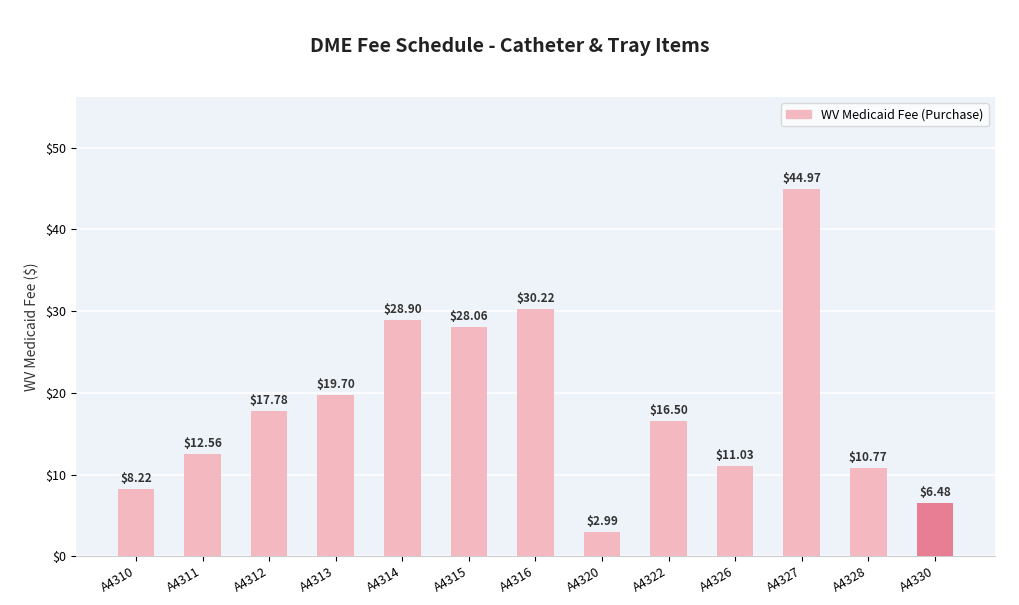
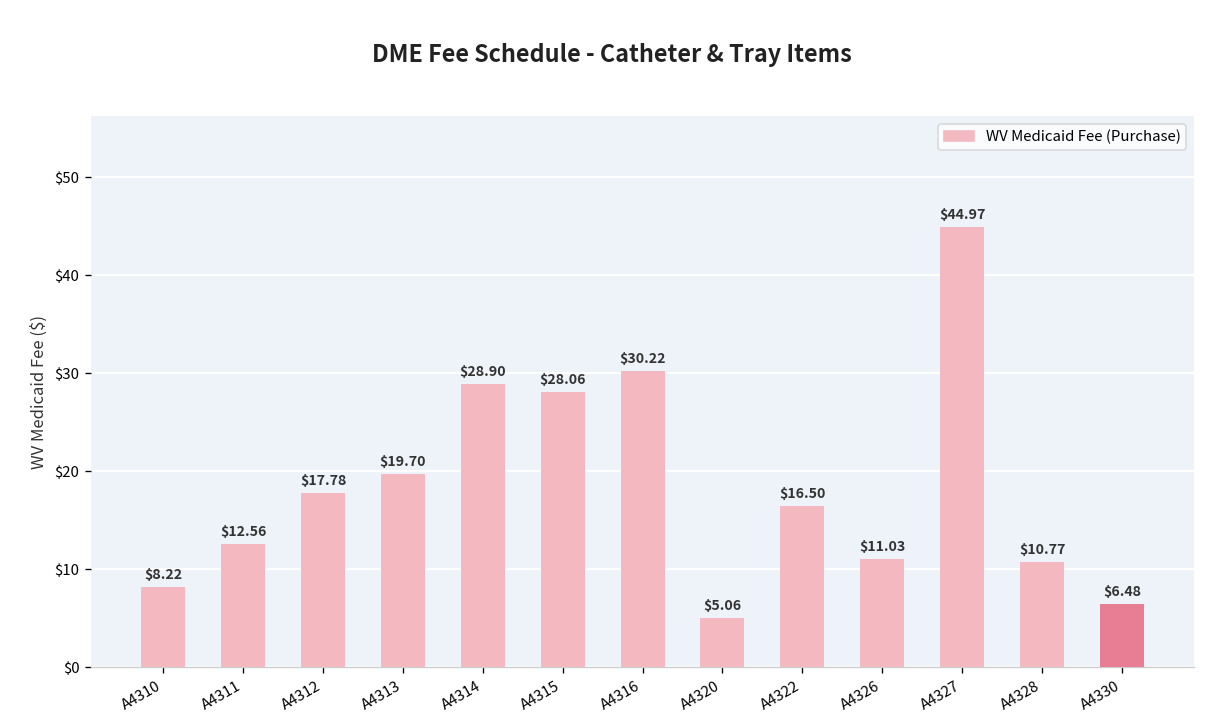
A4320: $2.99 -> $5.06
